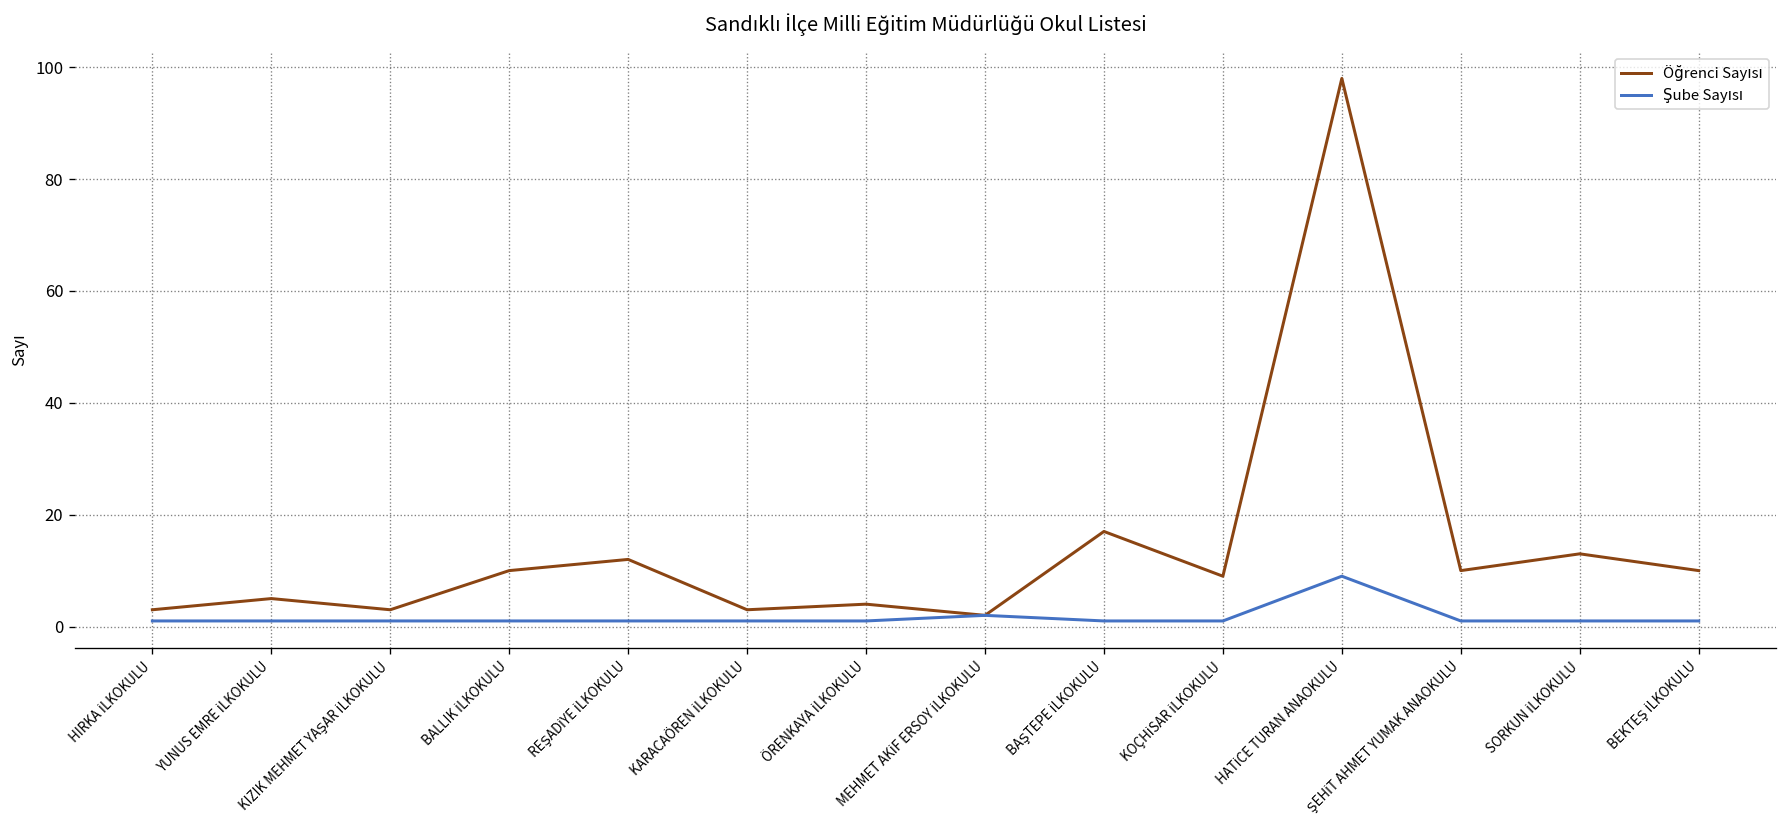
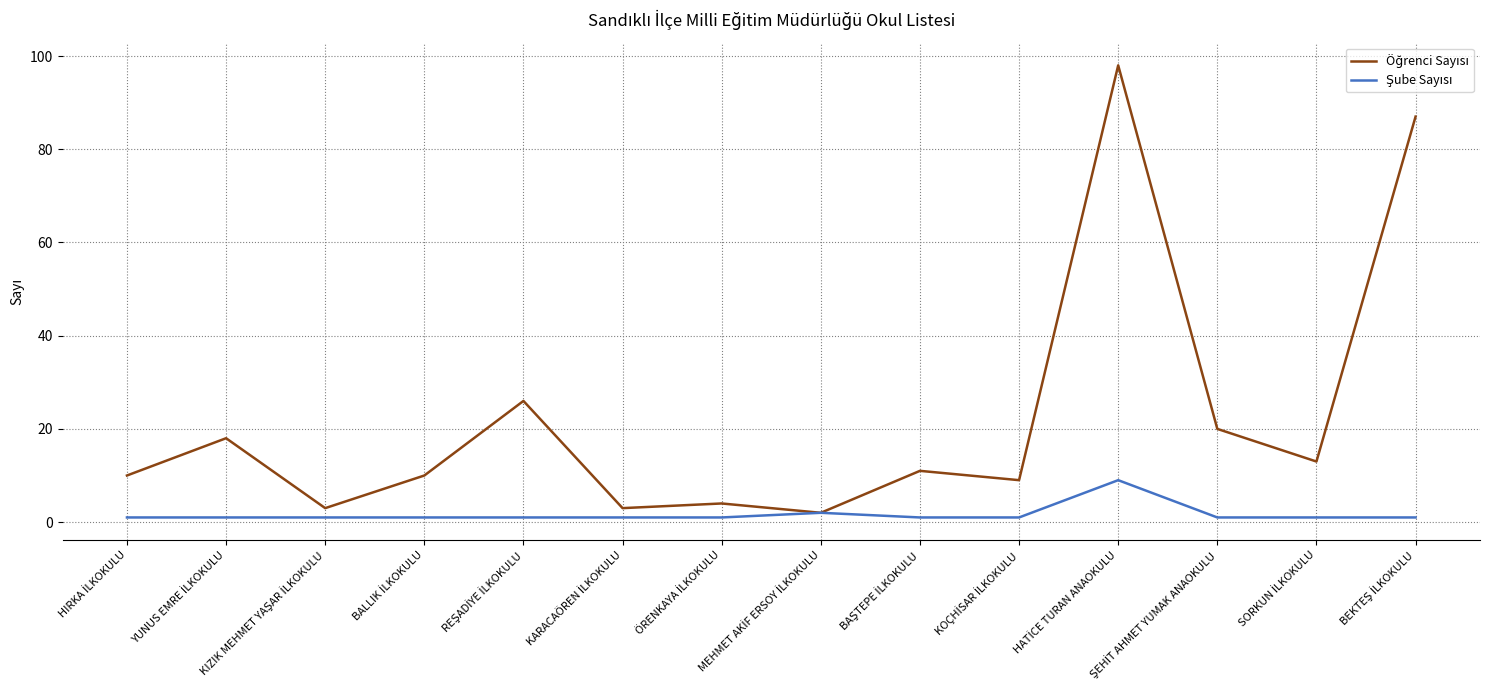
Öğrenci Sayısı, HIRKA İLKOKULU: 3 -> 10
Öğrenci Sayısı, YUNUS EMRE İLKOKULU: 5 -> 18
Öğrenci Sayısı, REŞADİYE İLKOKULU: 12 -> 26
Öğrenci Sayısı, BAŞTEPE İLKOKULU: 17 -> 11
Öğrenci Sayısı, ŞEHİT AHMET YUMAK ANAOKULU: 10 -> 20
Öğrenci Sayısı, BEKTEŞ İLKOKULU: 10 -> 87
